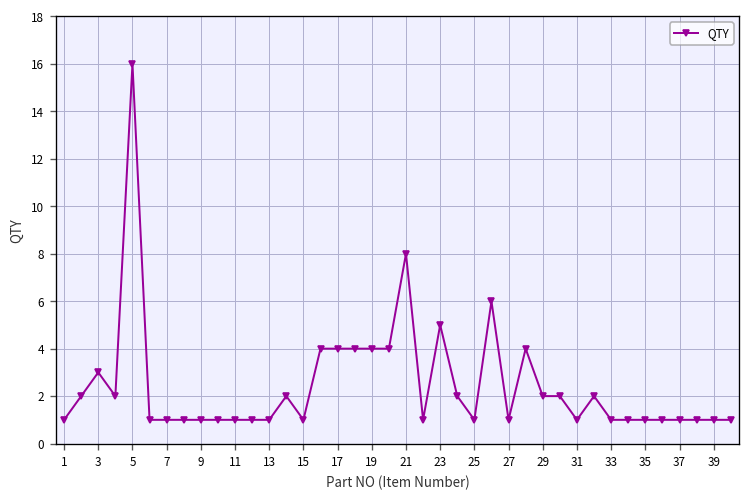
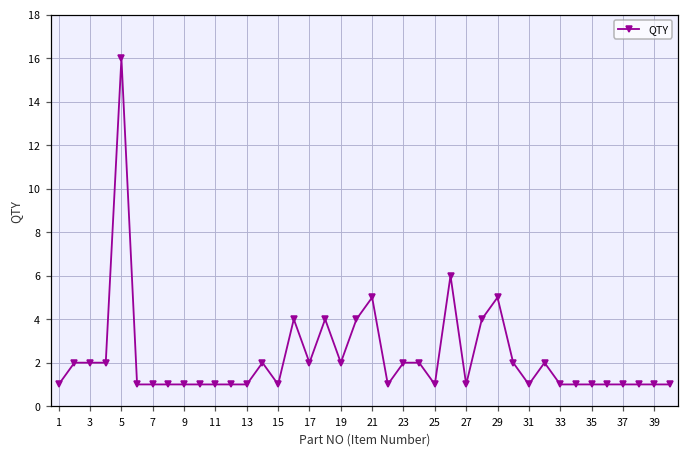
3: 3 -> 2
17: 4 -> 2
19: 4 -> 2
21: 8 -> 5
23: 5 -> 2
29: 2 -> 5
